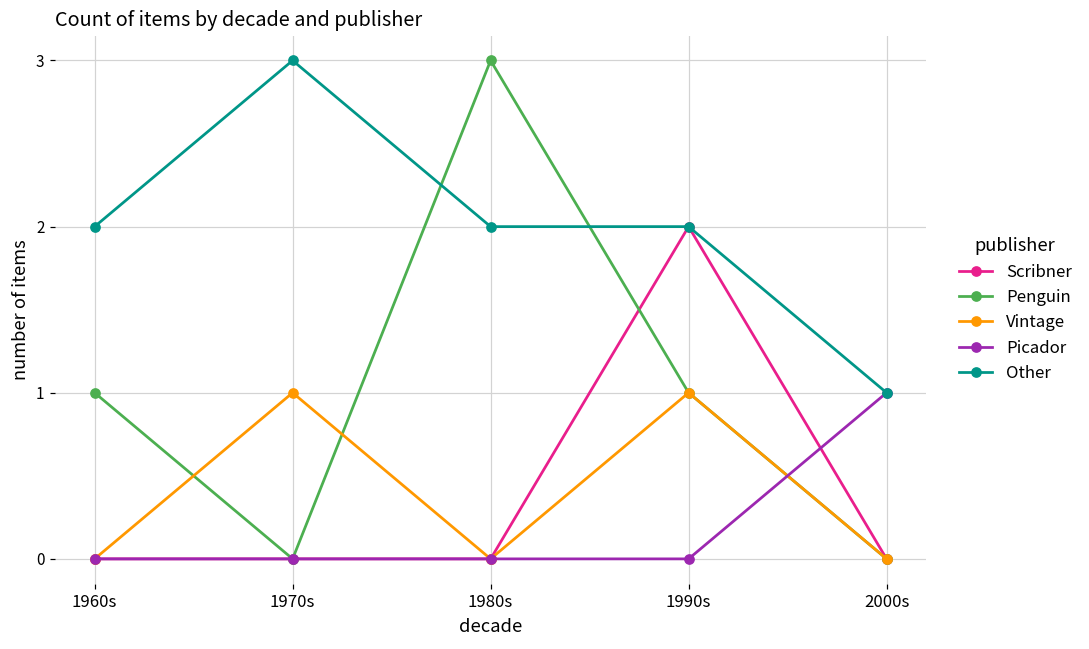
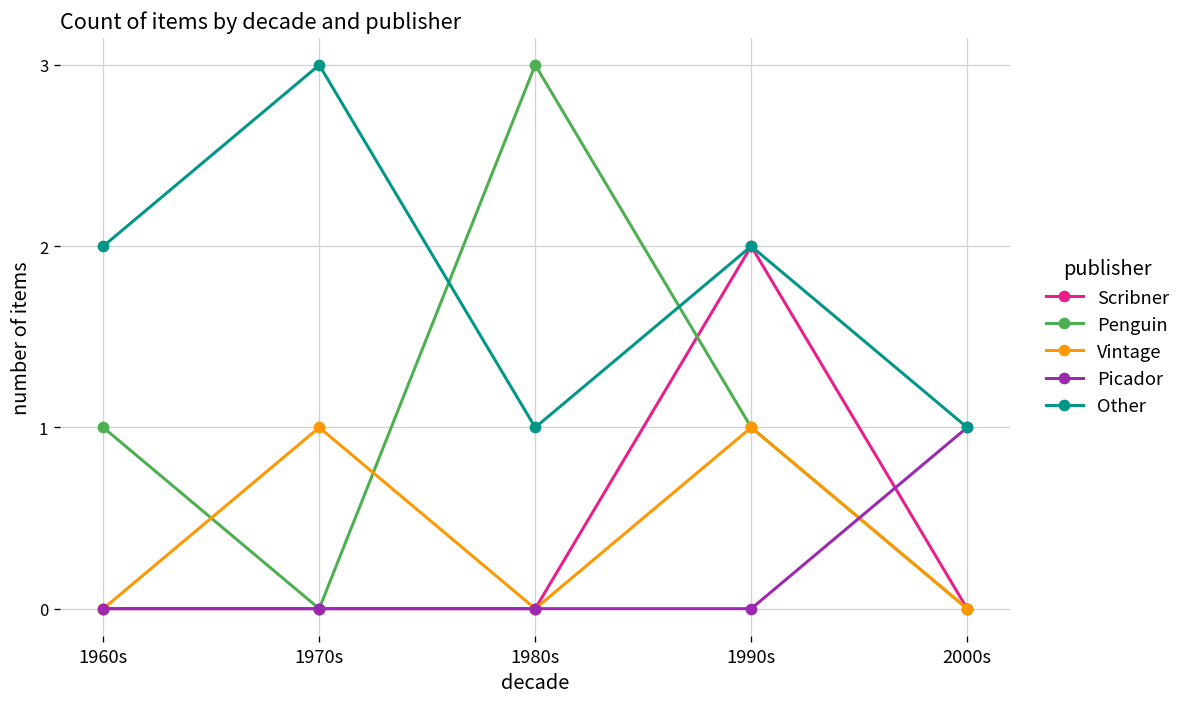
Other, 1980s: 2 -> 1
